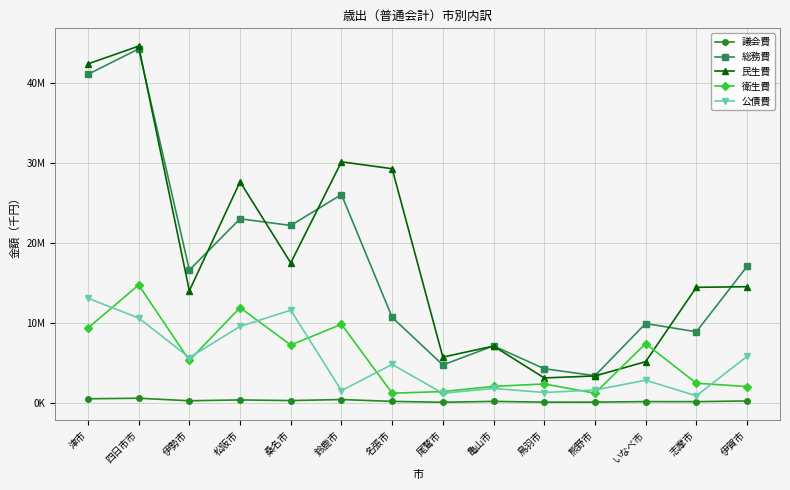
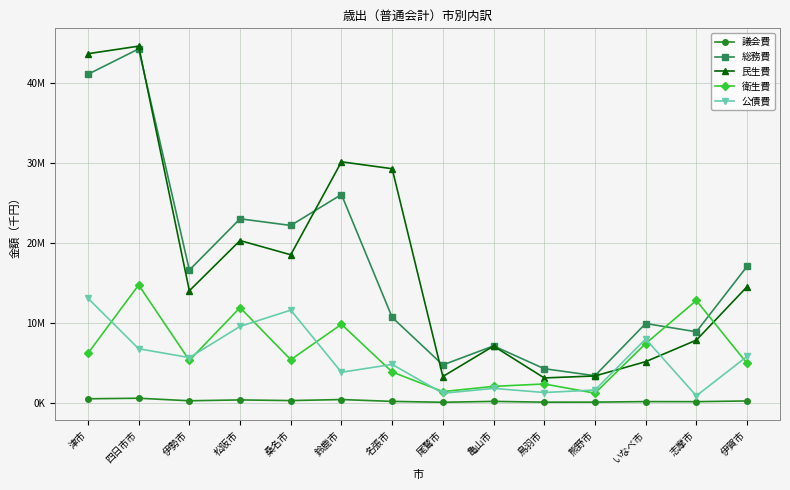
民生費, 津市: 42000000 -> 44000000
衛生費, 津市: 9000000 -> 6000000
公債費, 四日市市: 11000000 -> 7000000
民生費, 松阪市: 28000000 -> 20000000
民生費, 桑名市: 18000000 -> 19000000
衛生費, 桑名市: 7000000 -> 5000000
公債費, 鈴鹿市: 2000000 -> 4000000
衛生費, 名張市: 1000000 -> 4000000
民生費, 尾鷲市: 6000000 -> 3000000
公債費, いなべ市: 3000000 -> 8000000
民生費, 志摩市: 14000000 -> 8000000
衛生費, 志摩市: 2000000 -> 13000000
衛生費, 伊賀市: 2000000 -> 5000000
